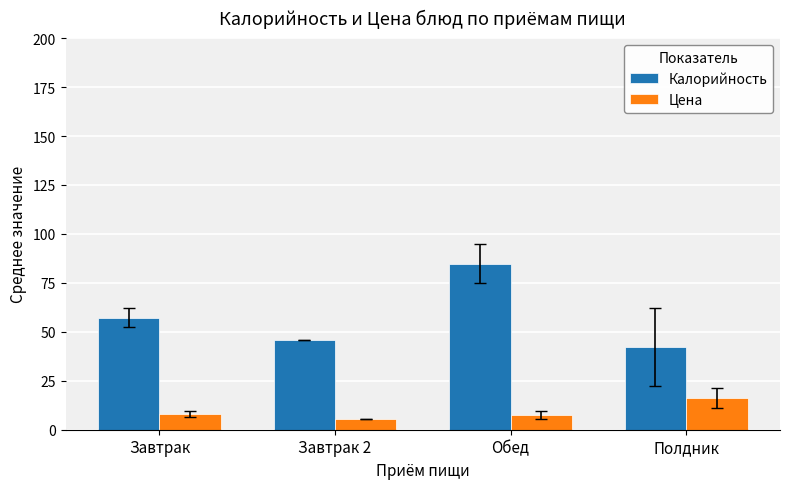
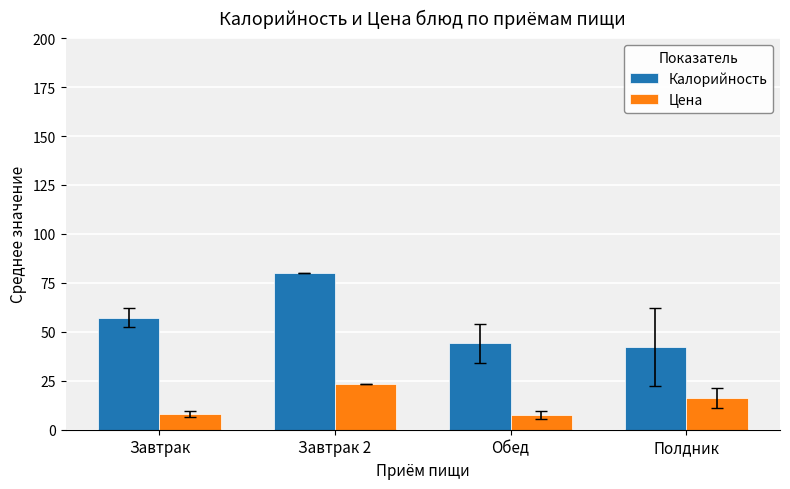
Калорийность, Завтрак 2: 46 -> 80
Цена, Завтрак 2: 5 -> 23
Калорийность, Обед: 85 -> 44
